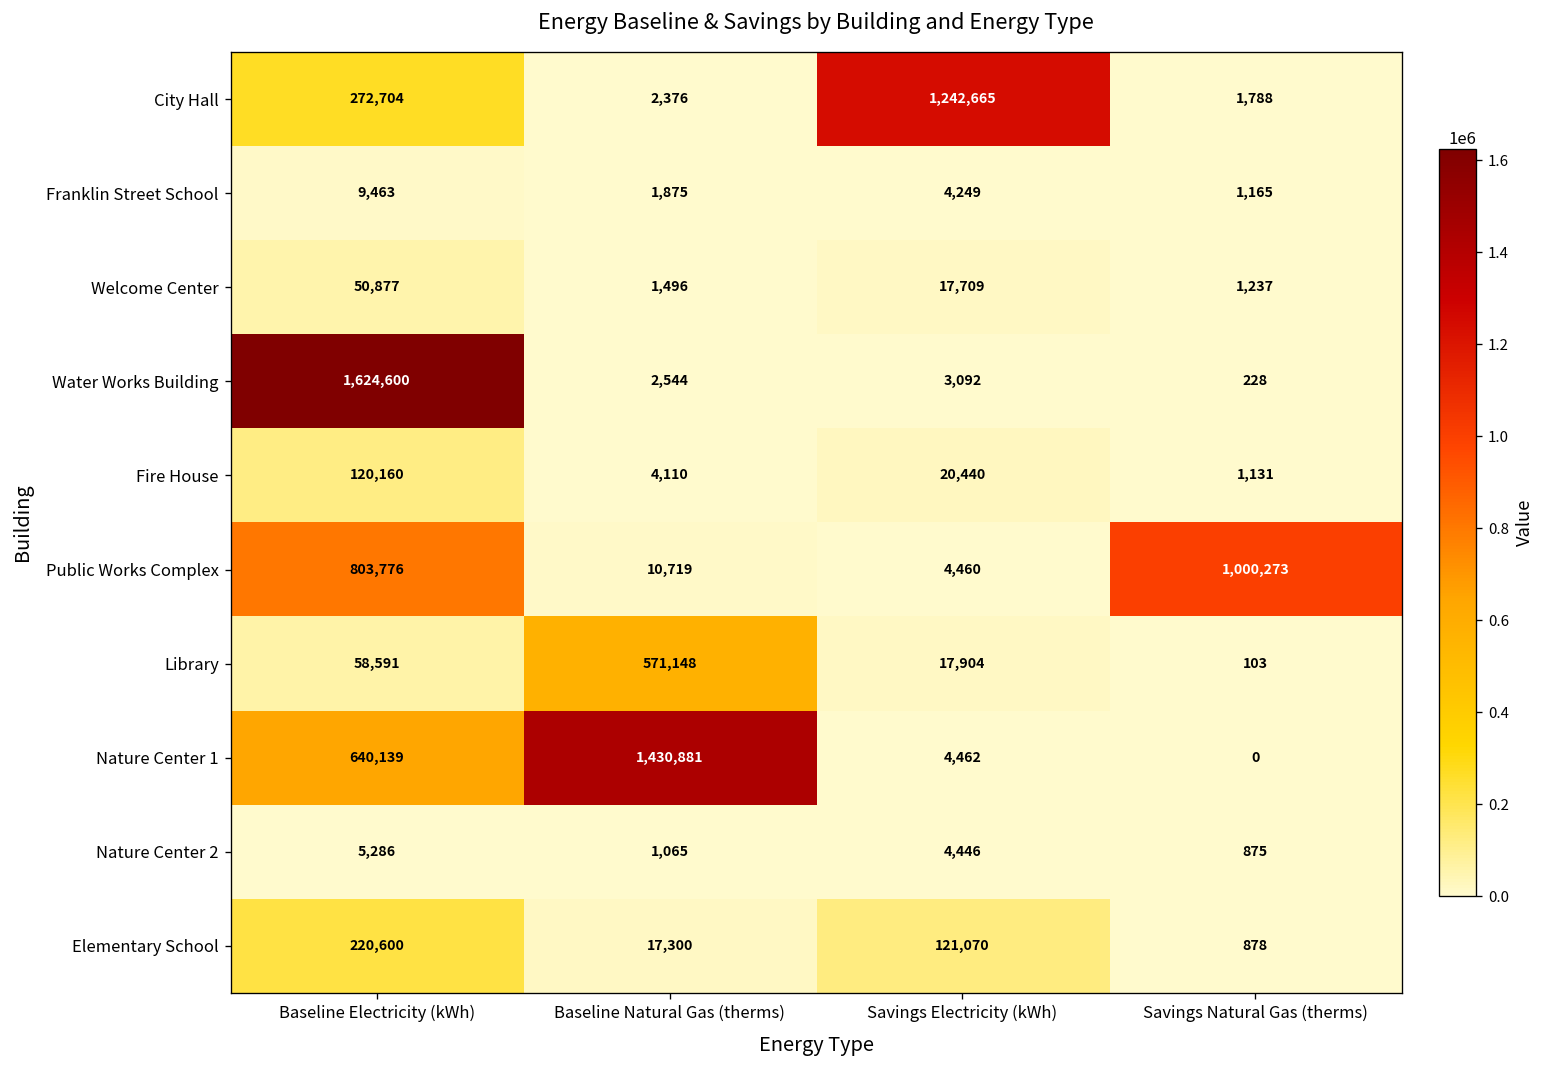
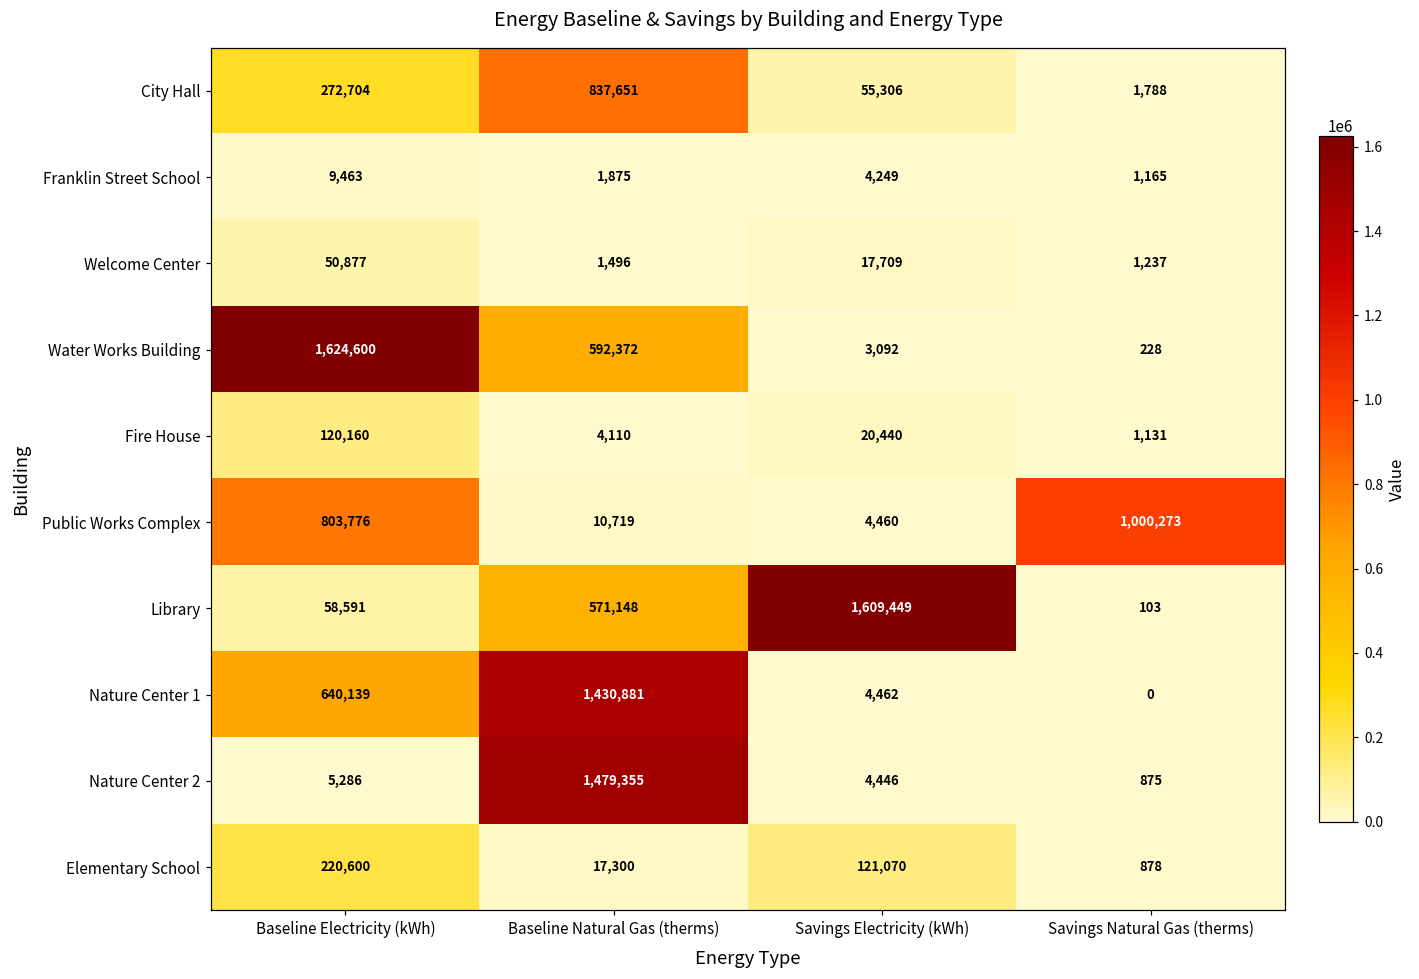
City Hall, Baseline Natural Gas (therms): 2,376 -> 837,651
City Hall, Savings Electricity (kWh): 1,242,665 -> 55,306
Water Works Building, Baseline Natural Gas (therms): 2,544 -> 592,372
Library, Savings Electricity (kWh): 17,904 -> 1,609,449
Nature Center 2, Baseline Natural Gas (therms): 1,065 -> 1,479,355
